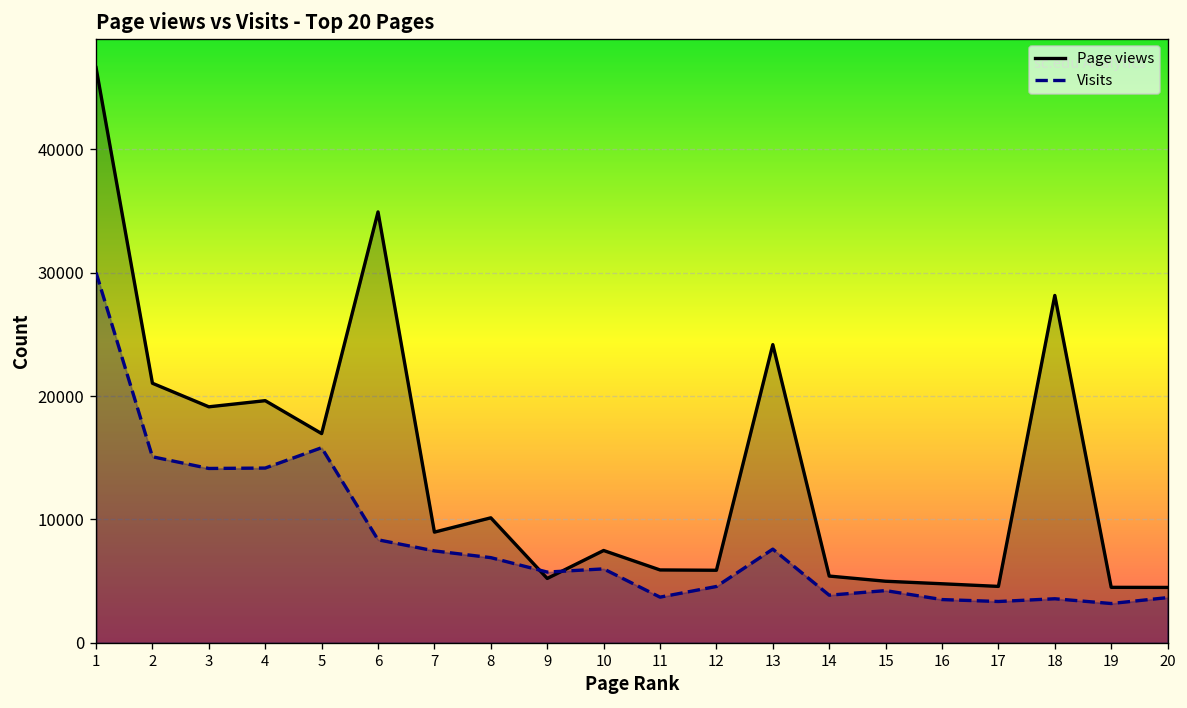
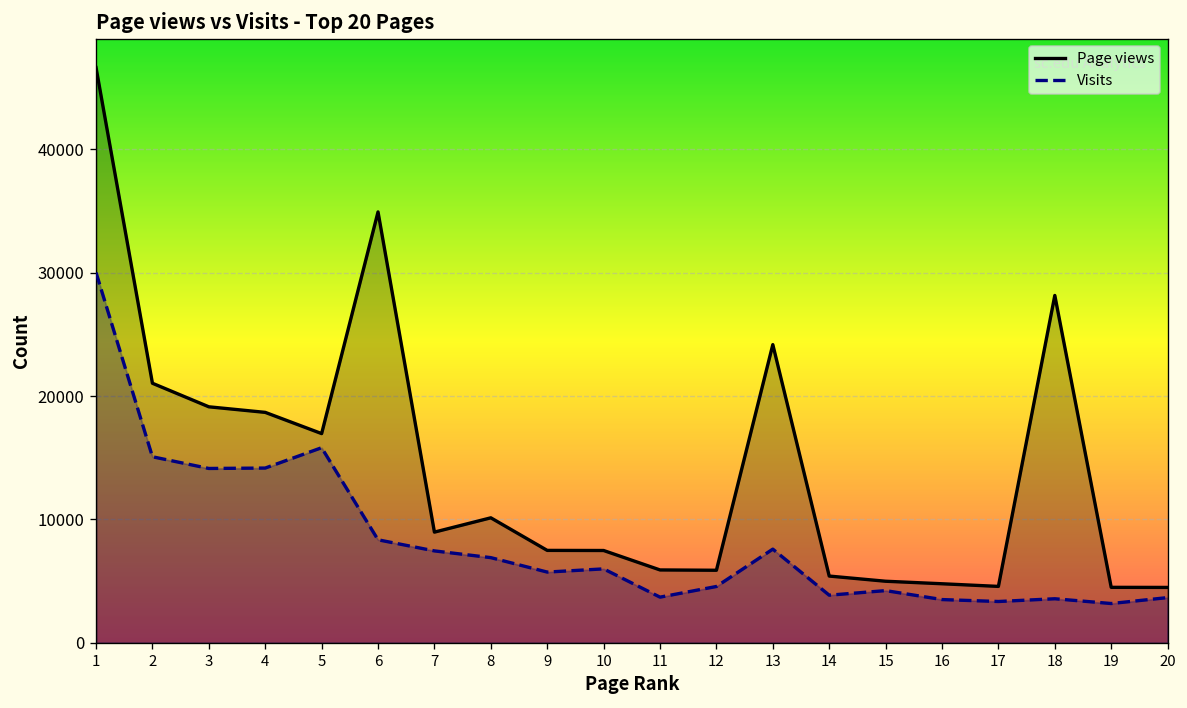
Page views, 4: 19600 -> 18700
Page views, 9: 5200 -> 7500
